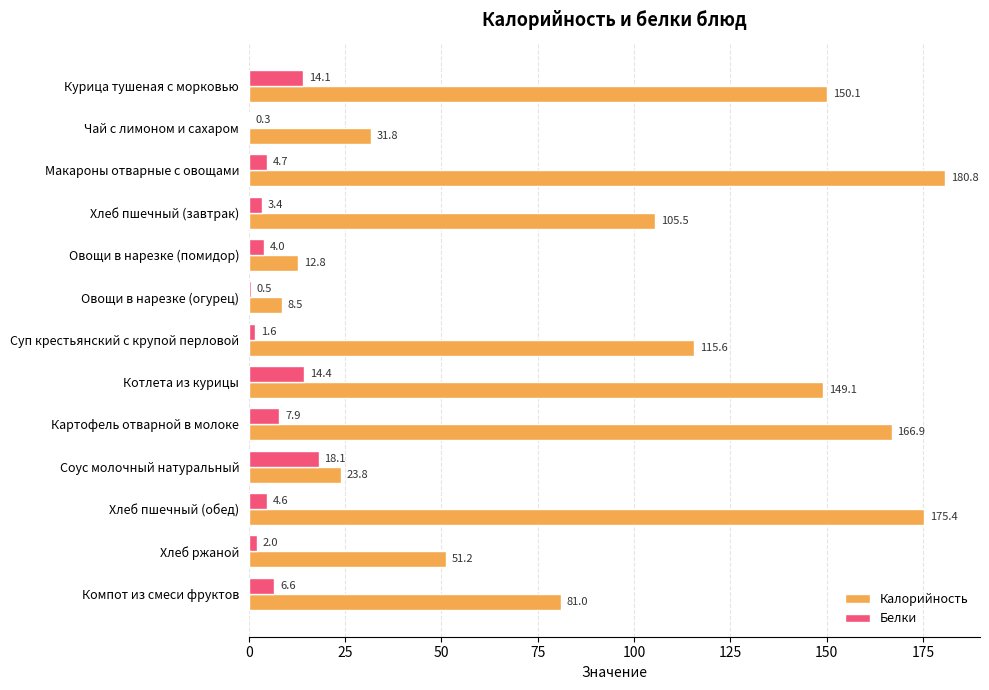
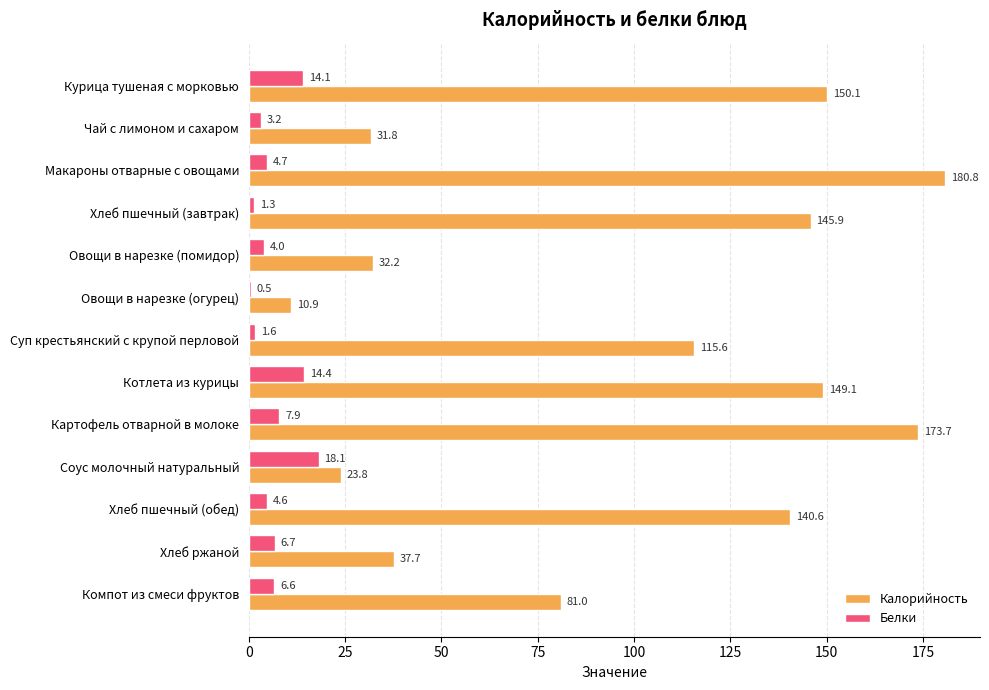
Белки, Чай с лимоном и сахаром: 0.3 -> 3.2
Белки, Хлеб пшечный (завтрак): 3.4 -> 1.3
Калорийность, Хлеб пшечный (завтрак): 105.5 -> 145.9
Калорийность, Овощи в нарезке (помидор): 12.8 -> 32.2
Калорийность, Овощи в нарезке (огурец): 8.5 -> 10.9
Калорийность, Картофель отварной в молоке: 166.9 -> 173.7
Калорийность, Хлеб пшечный (обед): 175.4 -> 140.6
Белки, Хлеб ржаной: 2.0 -> 6.7
Калорийность, Хлеб ржаной: 51.2 -> 37.7
